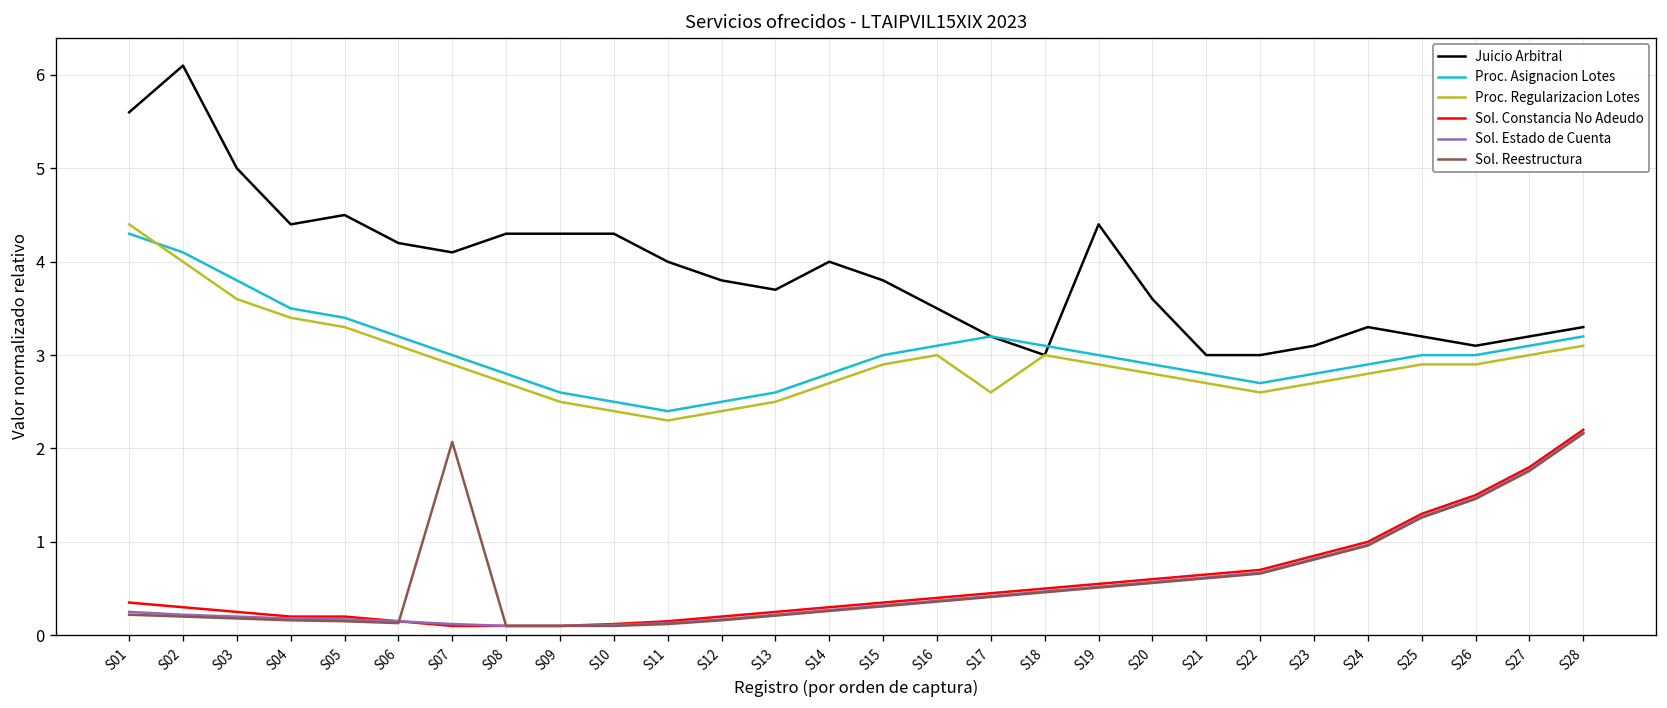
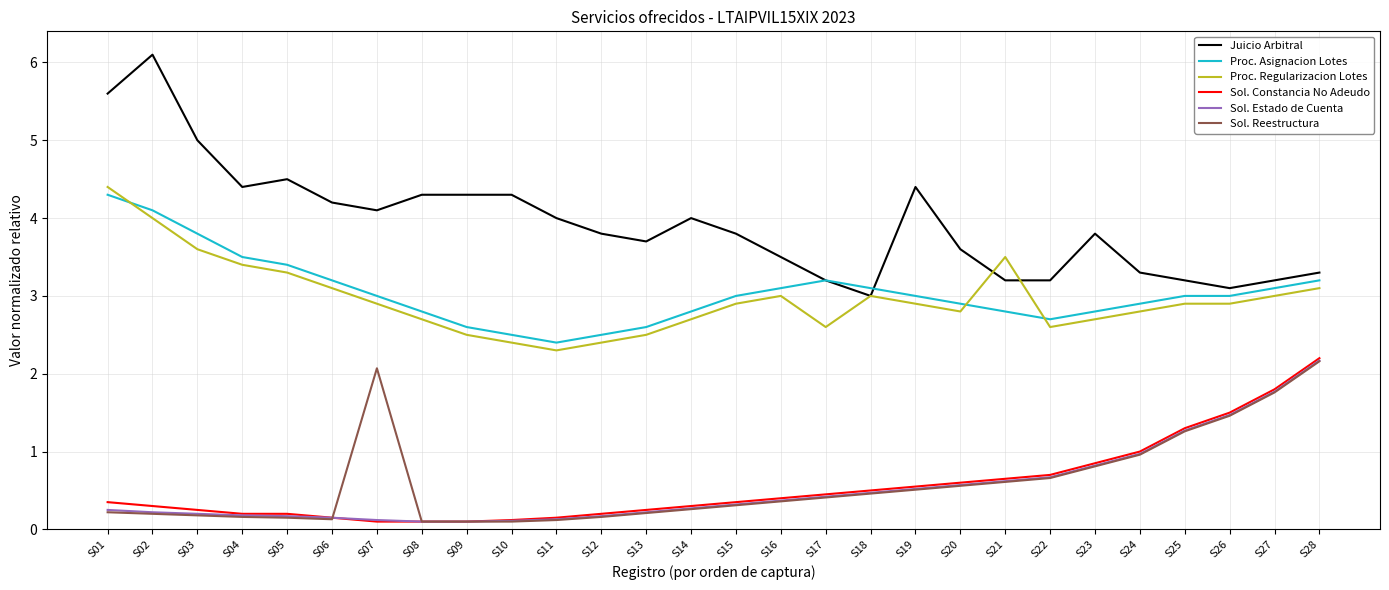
Juicio Arbitral, S21: 3.0 -> 3.2
Proc. Regularizacion Lotes, S21: 2.7 -> 3.5
Juicio Arbitral, S22: 3.0 -> 3.2
Juicio Arbitral, S23: 3.1 -> 3.8
